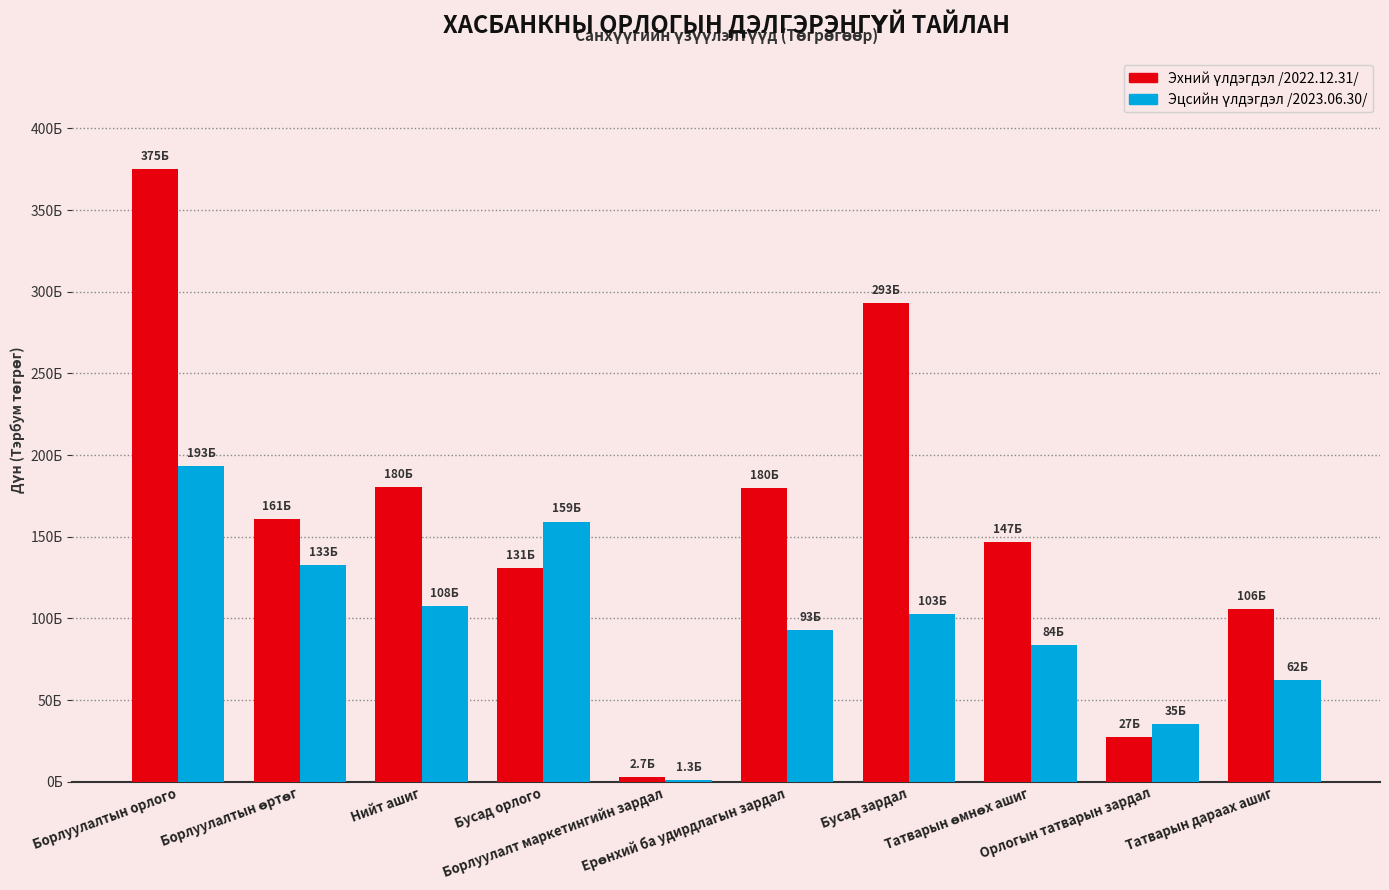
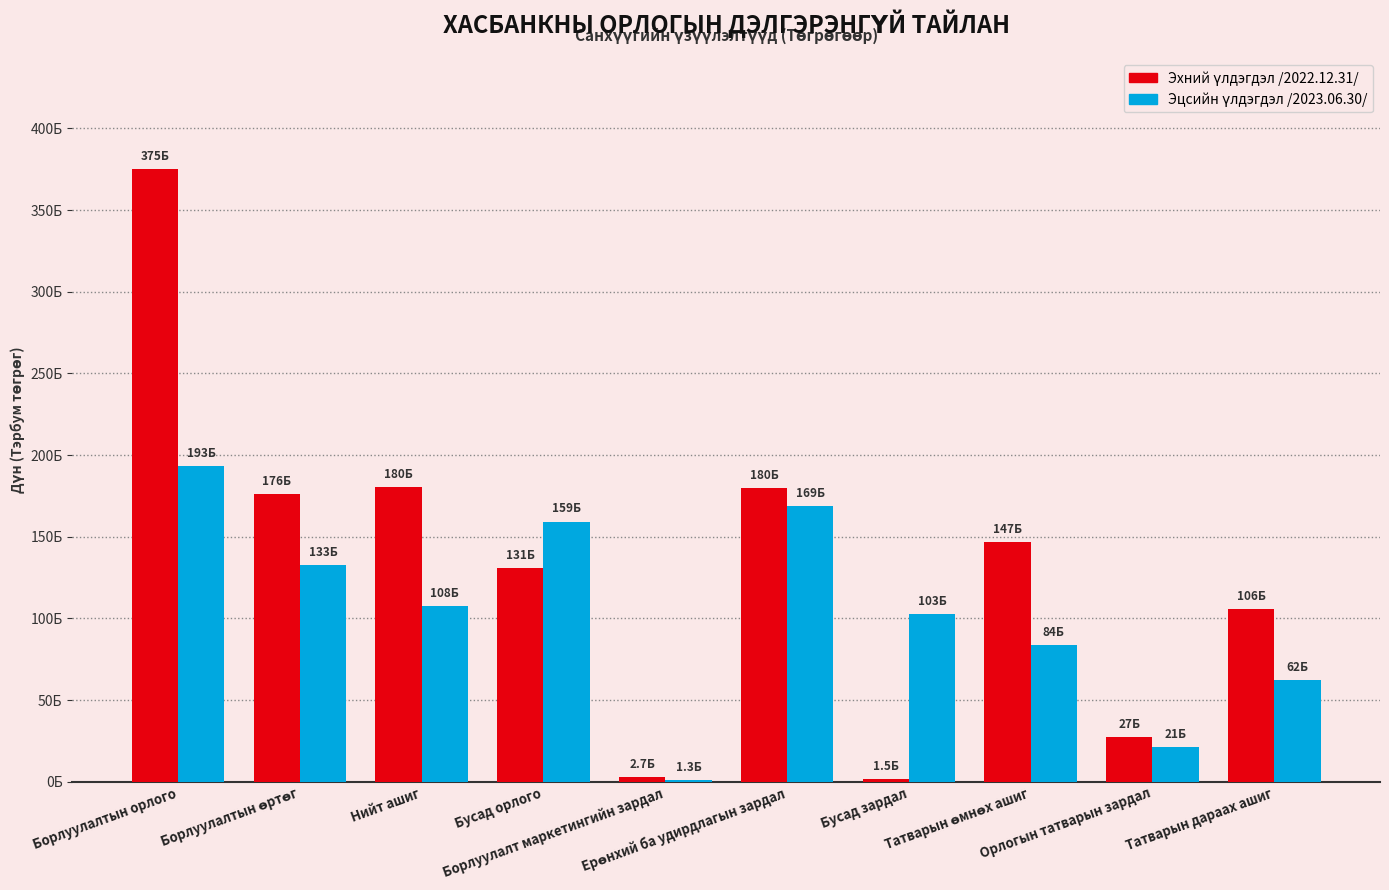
Эхний үлдэгдэл /2022.12.31/, Борлуулалтын өртөг: 161Б -> 176Б
Эцсийн үлдэгдэл /2023.06.30/, Ерөнхий ба удирдлагын зардал: 93Б -> 169Б
Эхний үлдэгдэл /2022.12.31/, Бусад зардал: 293Б -> 1.5Б
Эцсийн үлдэгдэл /2023.06.30/, Орлогын татварын зардал: 35Б -> 21Б
